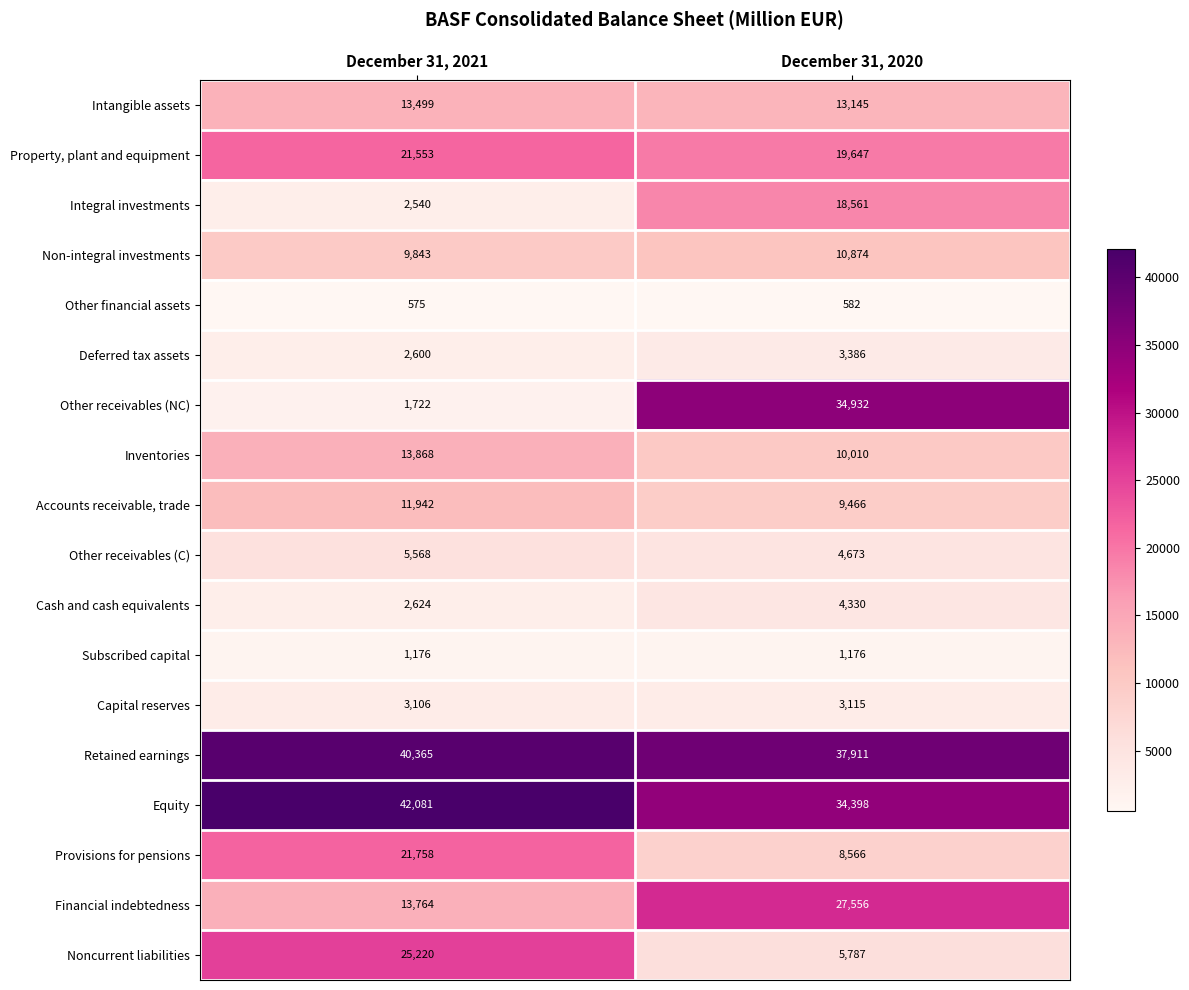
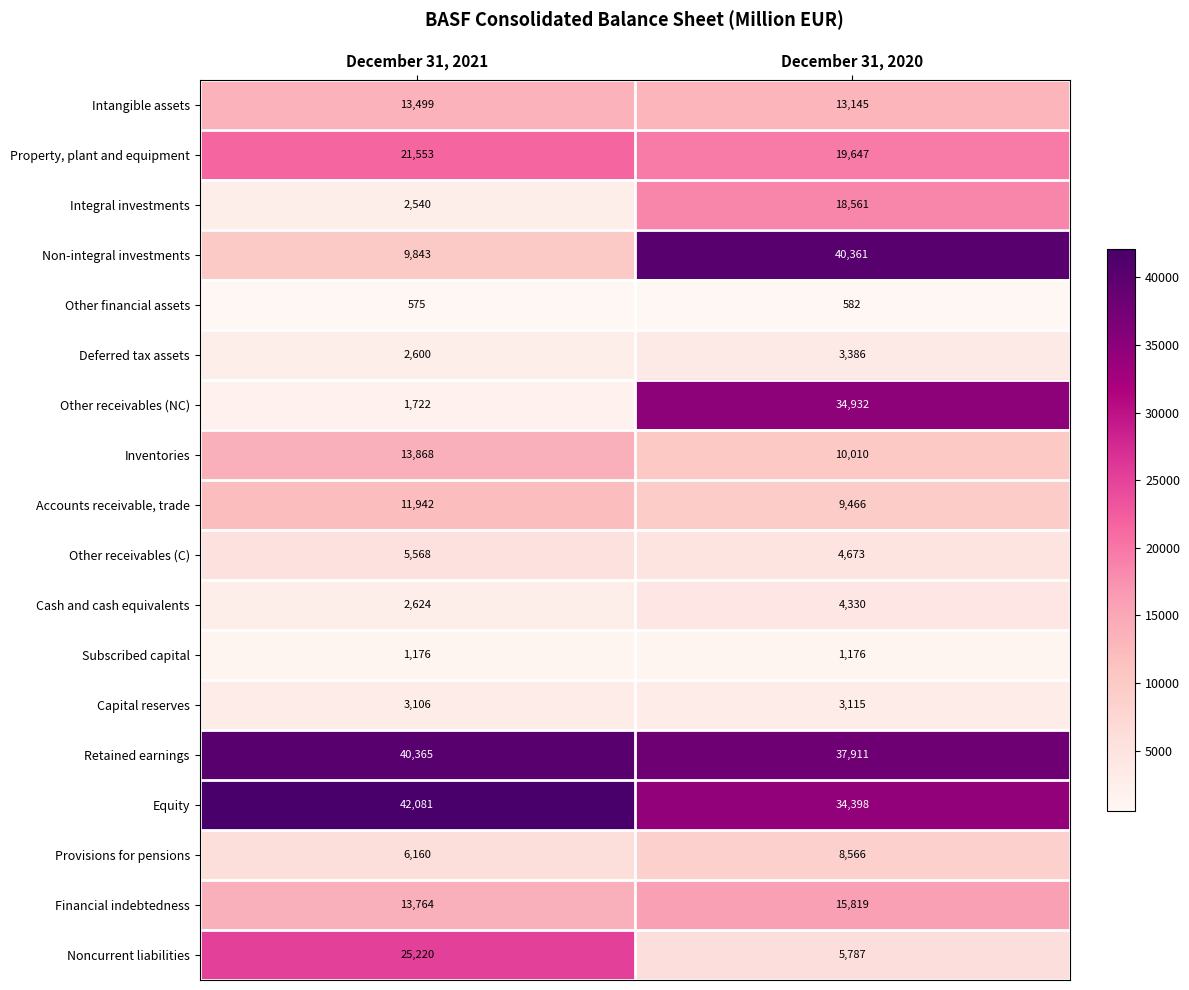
Non-integral investments, December 31, 2020: 10,874 -> 40,361
Provisions for pensions, December 31, 2021: 21,758 -> 6,160
Financial indebtedness, December 31, 2020: 27,556 -> 15,819
